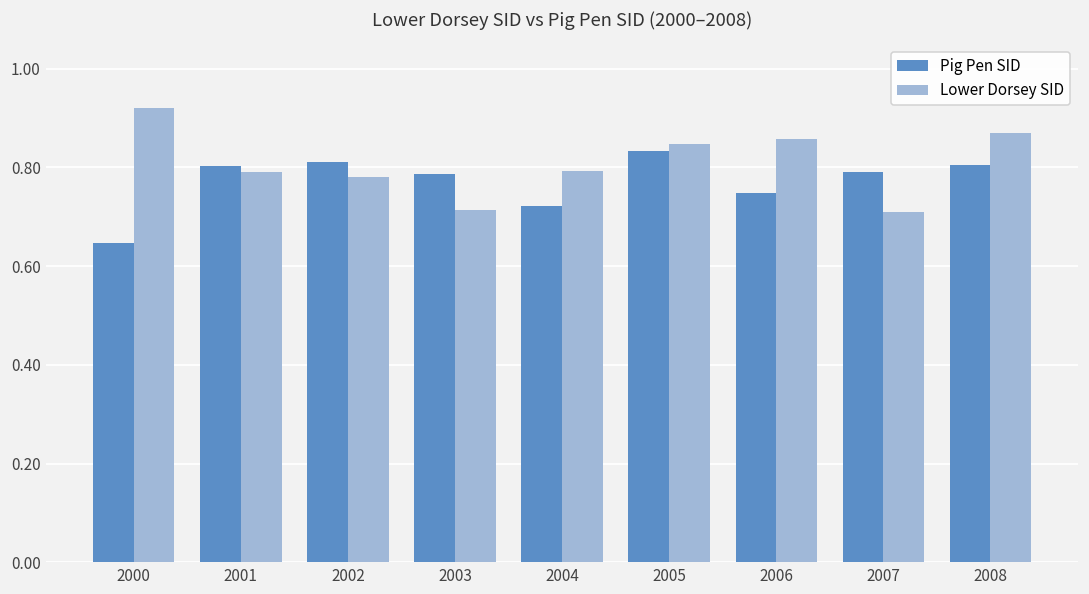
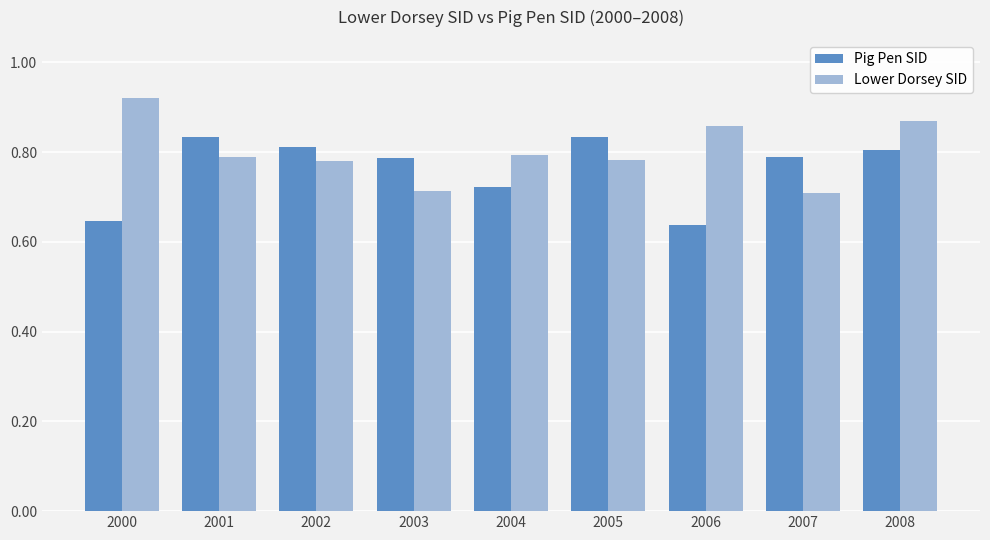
Pig Pen SID, 2001: 0.80 -> 0.83
Lower Dorsey SID, 2005: 0.85 -> 0.78
Pig Pen SID, 2006: 0.75 -> 0.64
